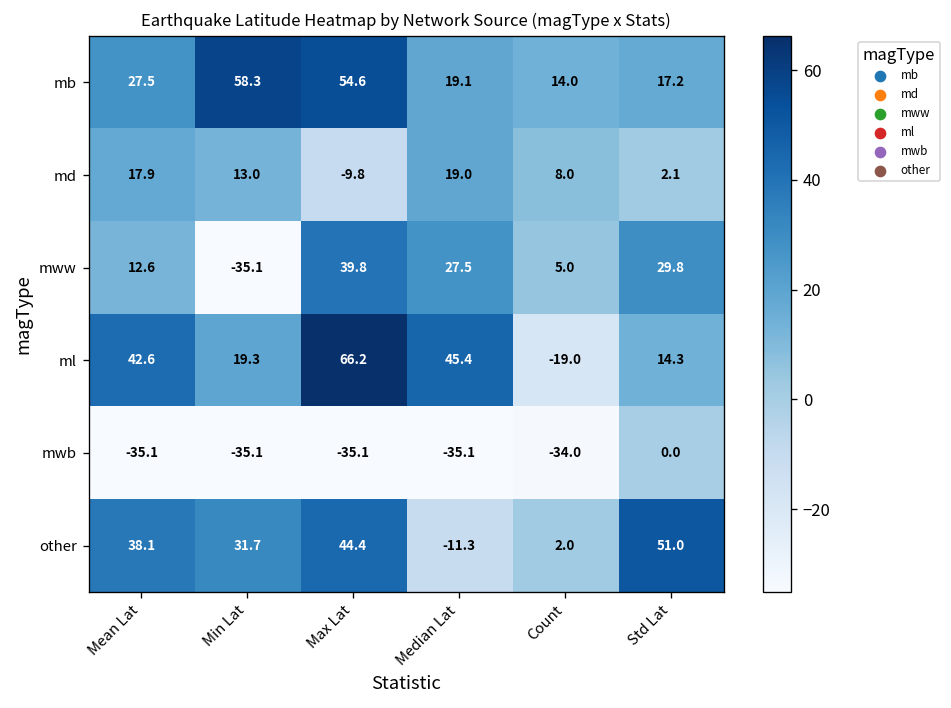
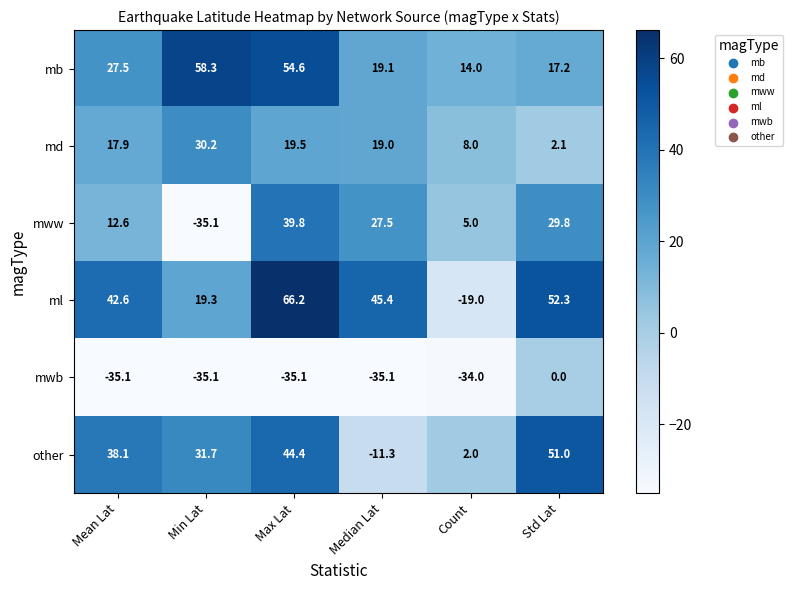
md, Min Lat: 13.0 -> 30.2
md, Max Lat: -9.8 -> 19.5
ml, Std Lat: 14.3 -> 52.3
